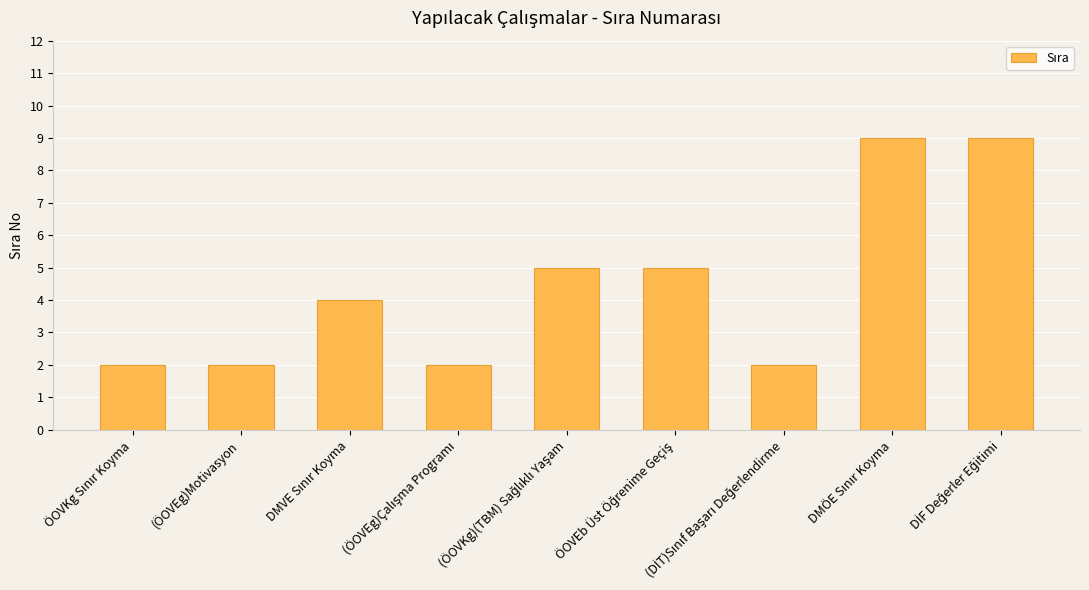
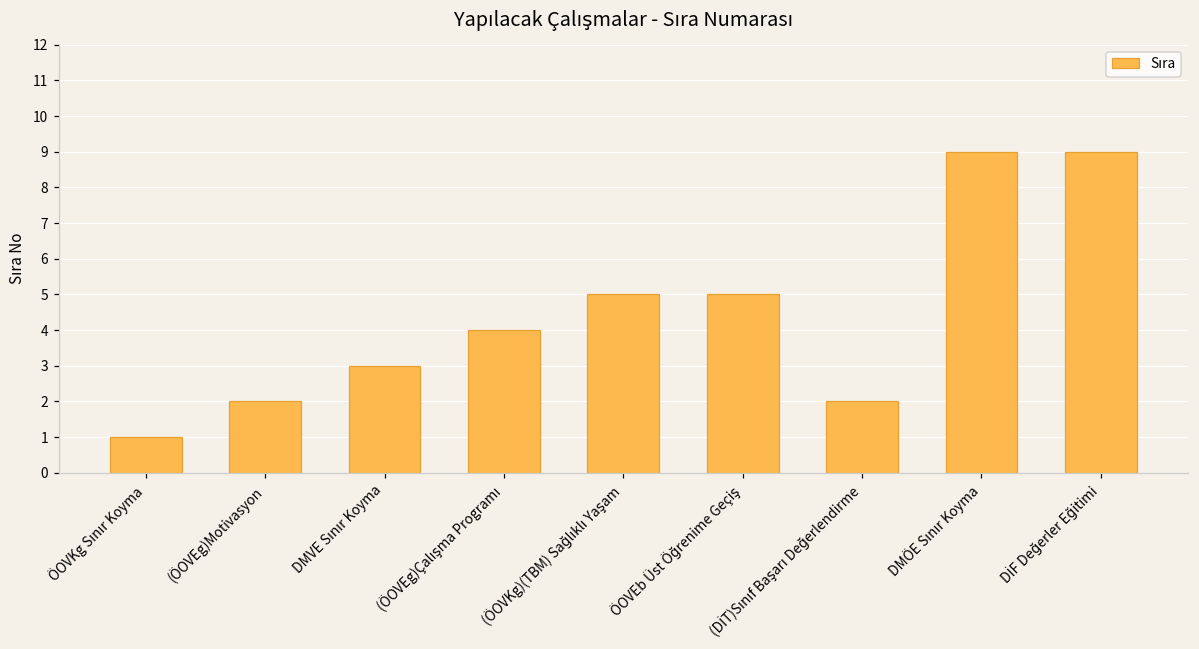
ÖOVKg Sınır Koyma: 2 -> 1
DMVE Sınır Koyma: 4 -> 3
(ÖOVEg)Çalışma Programı: 2 -> 4
